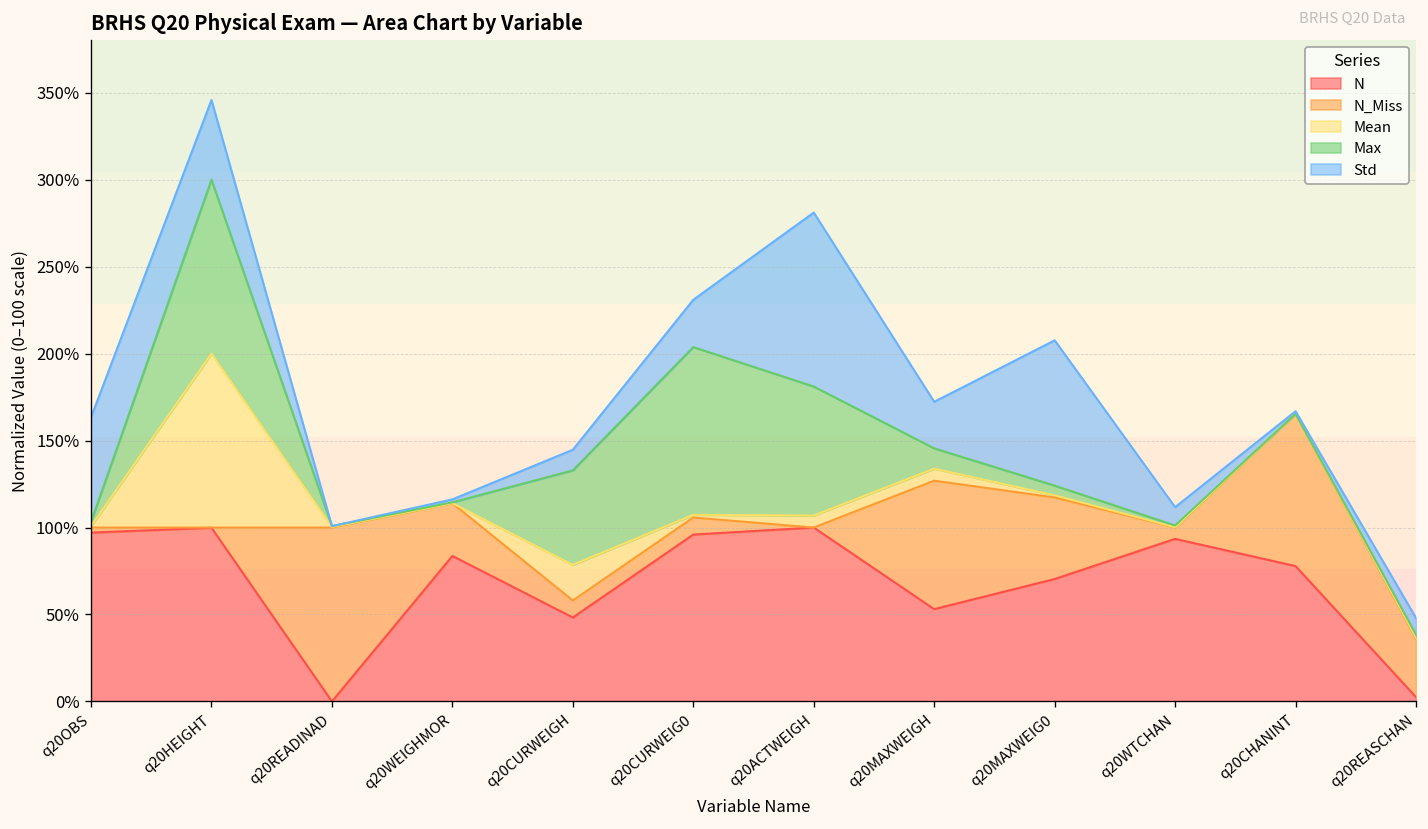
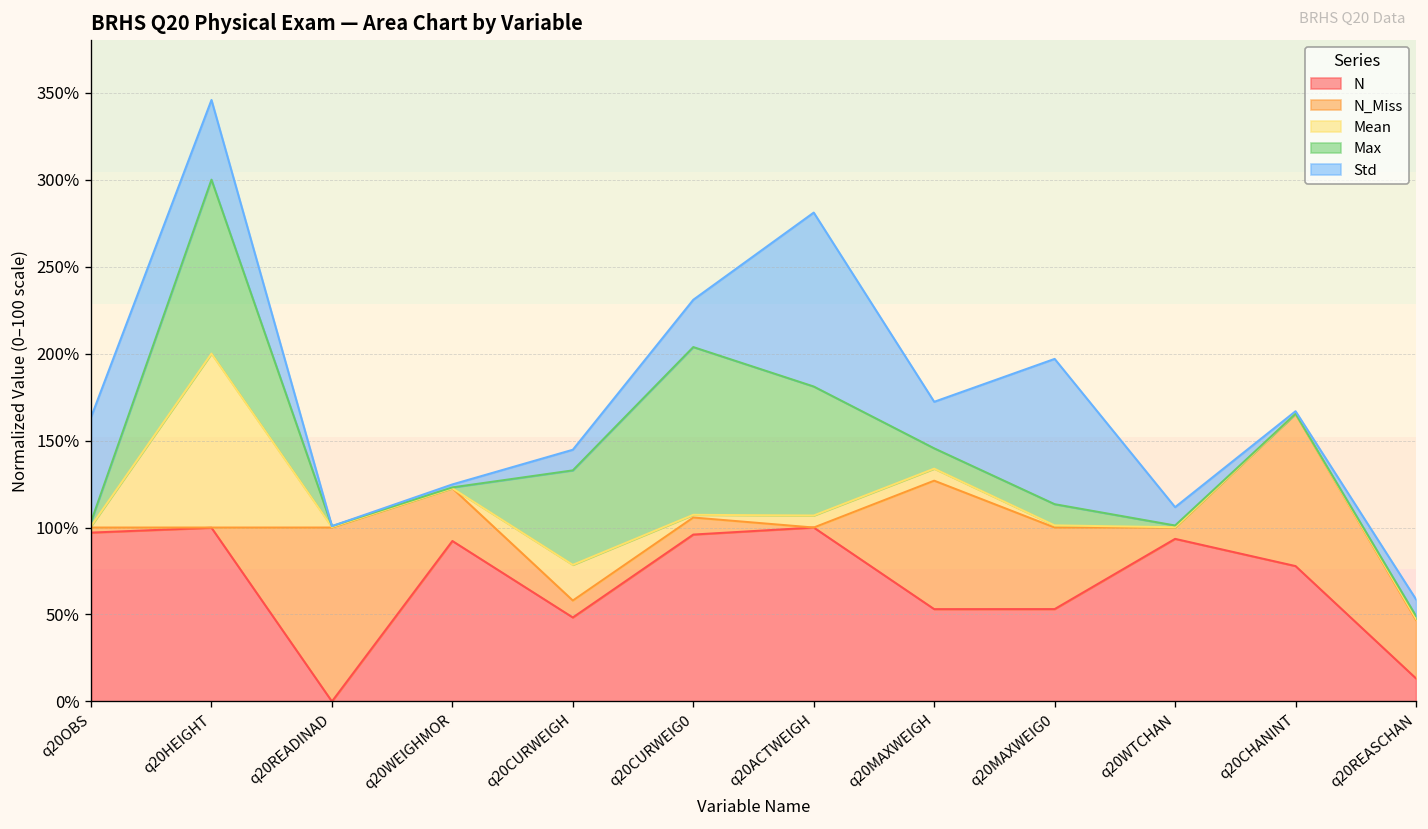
N, q20WEIGHMOR: 84% -> 92%
N, q20MAXWEIG0: 70% -> 53%
Max, q20MAXWEIG0: 6% -> 12%
N, q20REASCHAN: 2% -> 13%
